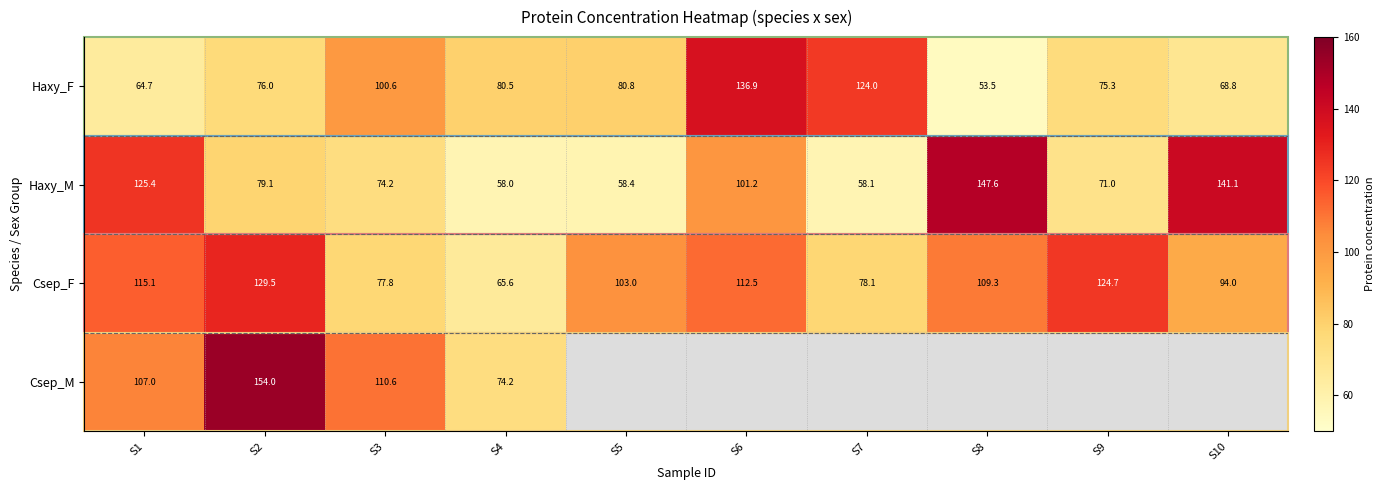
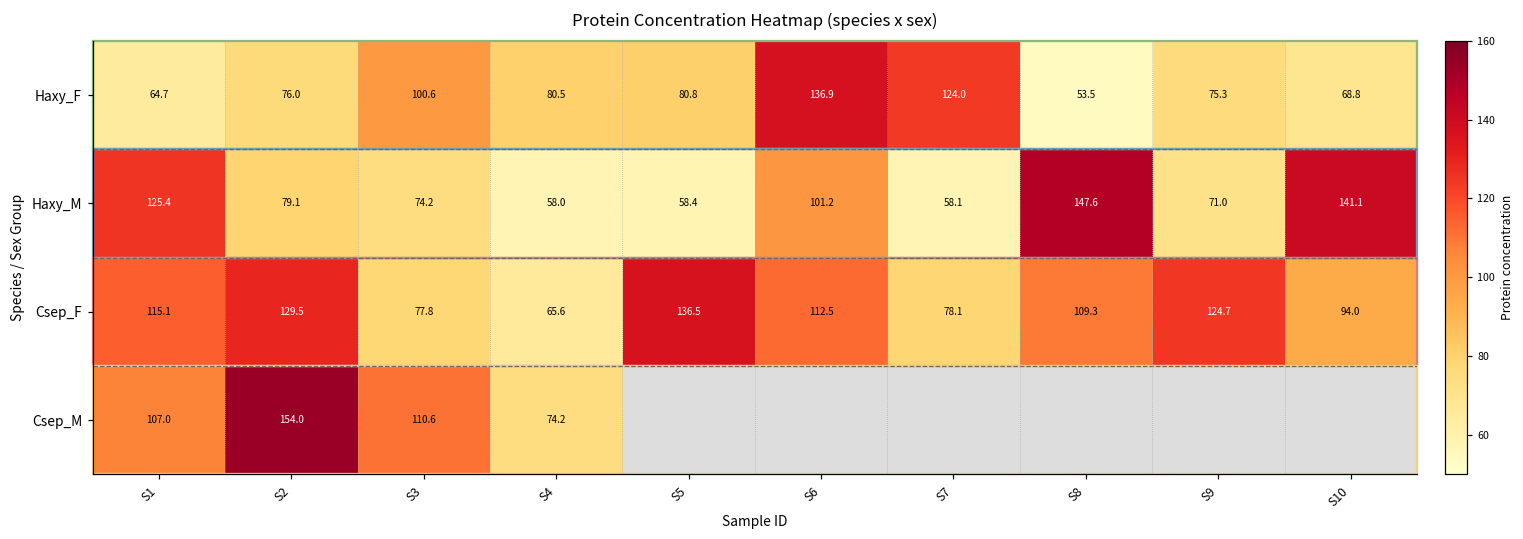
Csep_F, S5: 103.0 -> 136.5
